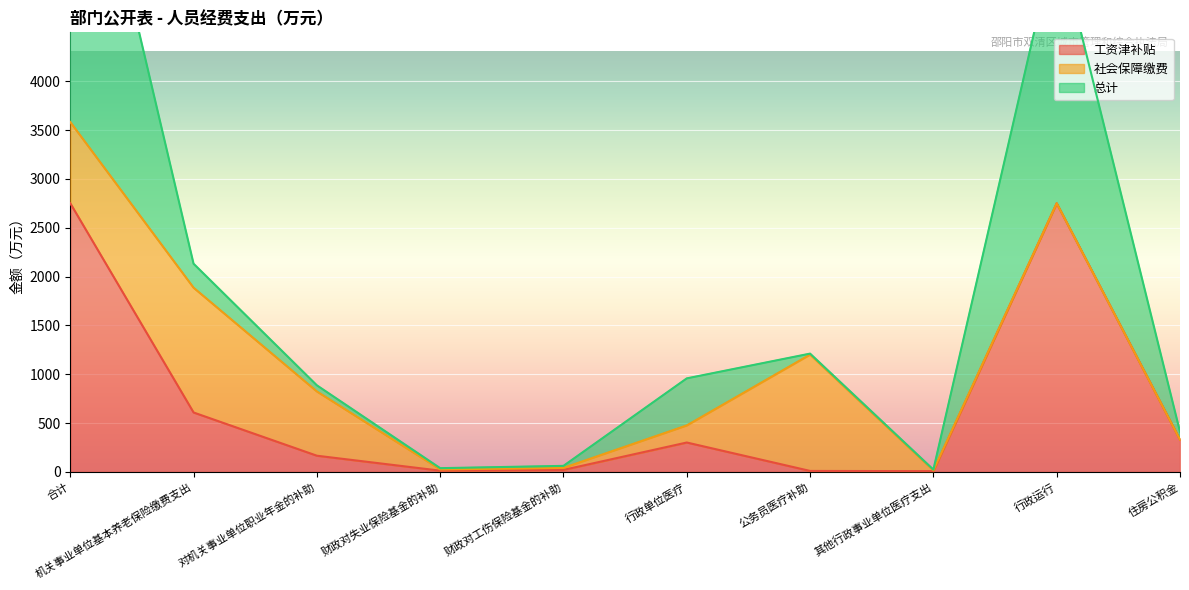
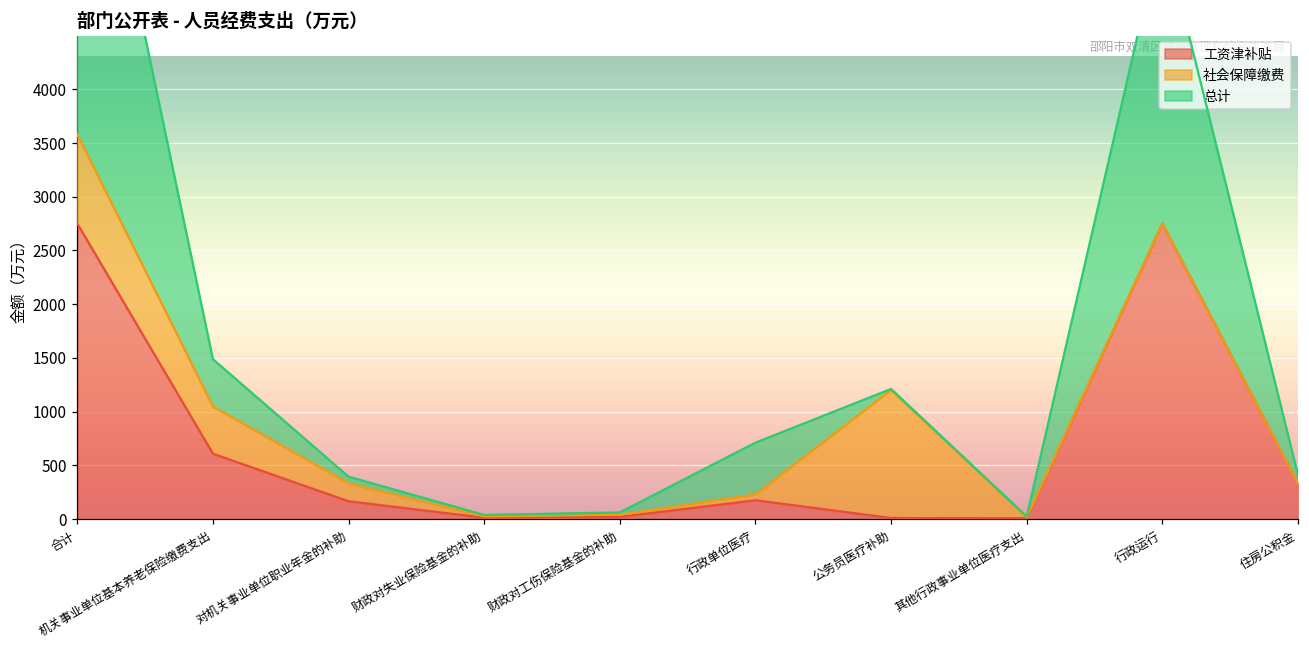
社会保障缴费, 机关事业单位基本养老保险缴费支出: 1300 -> 400
总计, 机关事业单位基本养老保险缴费支出: 200 -> 400
社会保障缴费, 对机关事业单位职业年金的补助: 700 -> 200
工资津补贴, 行政单位医疗: 300 -> 200
社会保障缴费, 行政单位医疗: 200 -> 100
